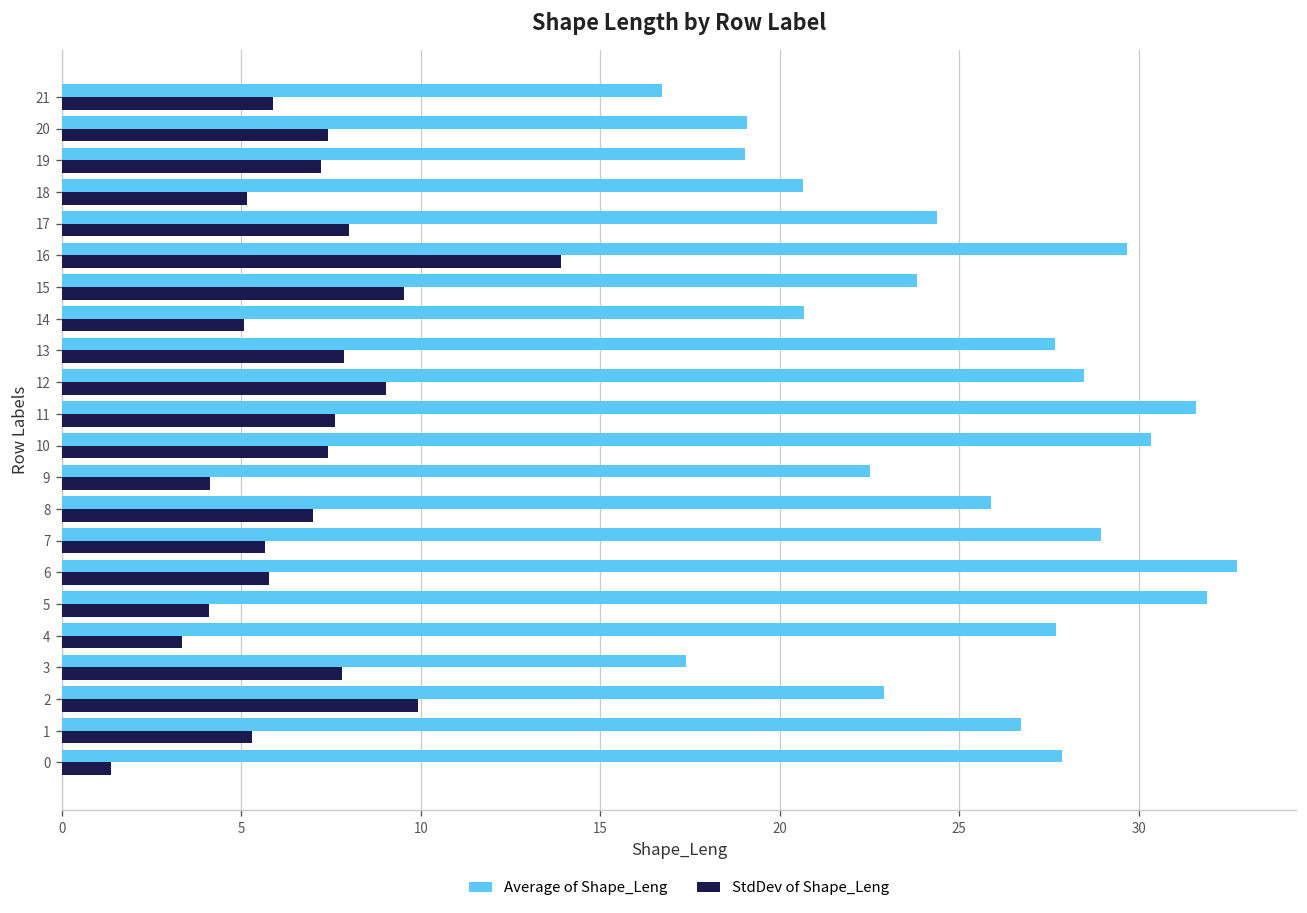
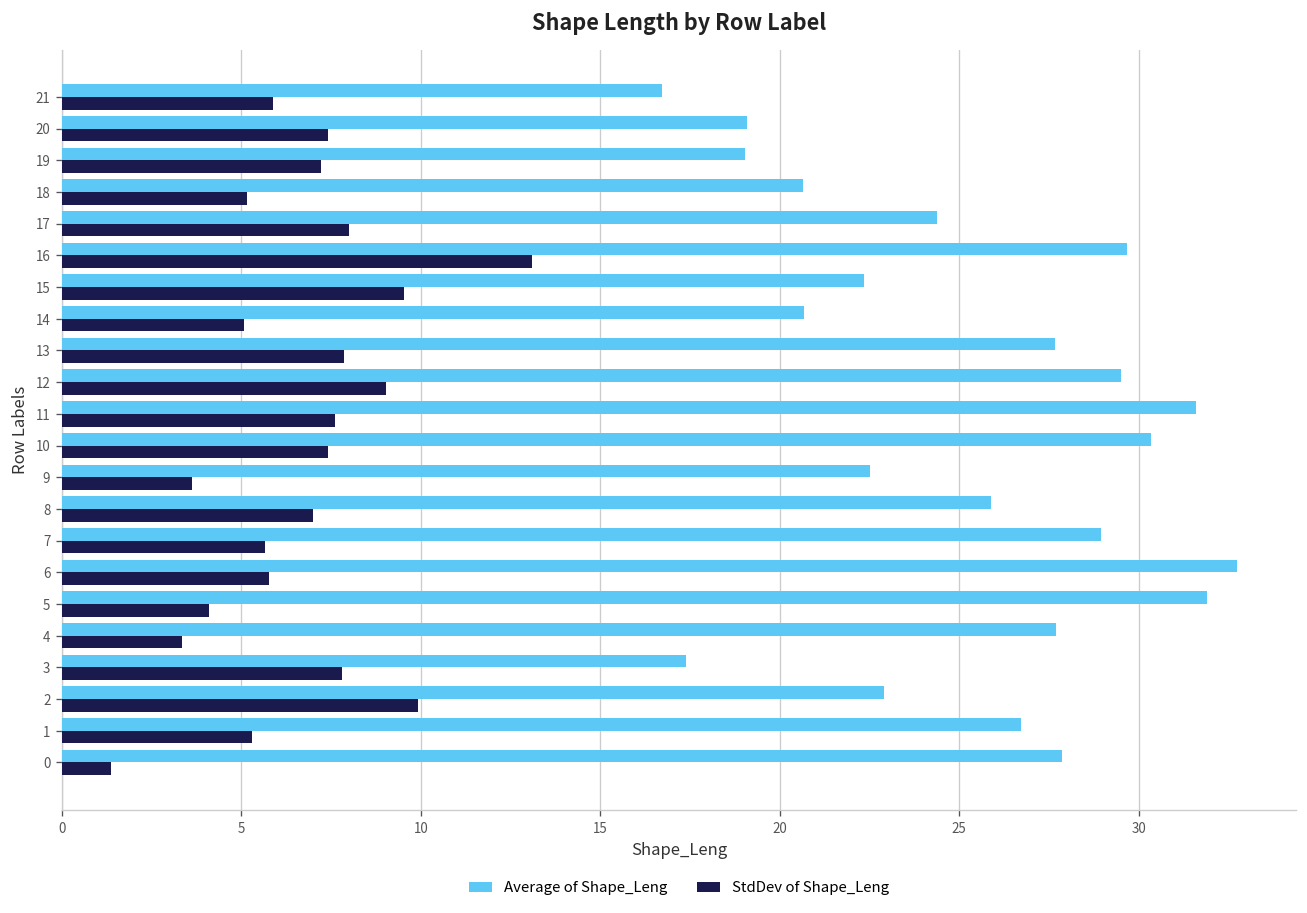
StdDev of Shape_Leng, 16: 13.9 -> 13.1
Average of Shape_Leng, 15: 23.8 -> 22.4
Average of Shape_Leng, 12: 28.5 -> 29.5
StdDev of Shape_Leng, 9: 4.1 -> 3.6
